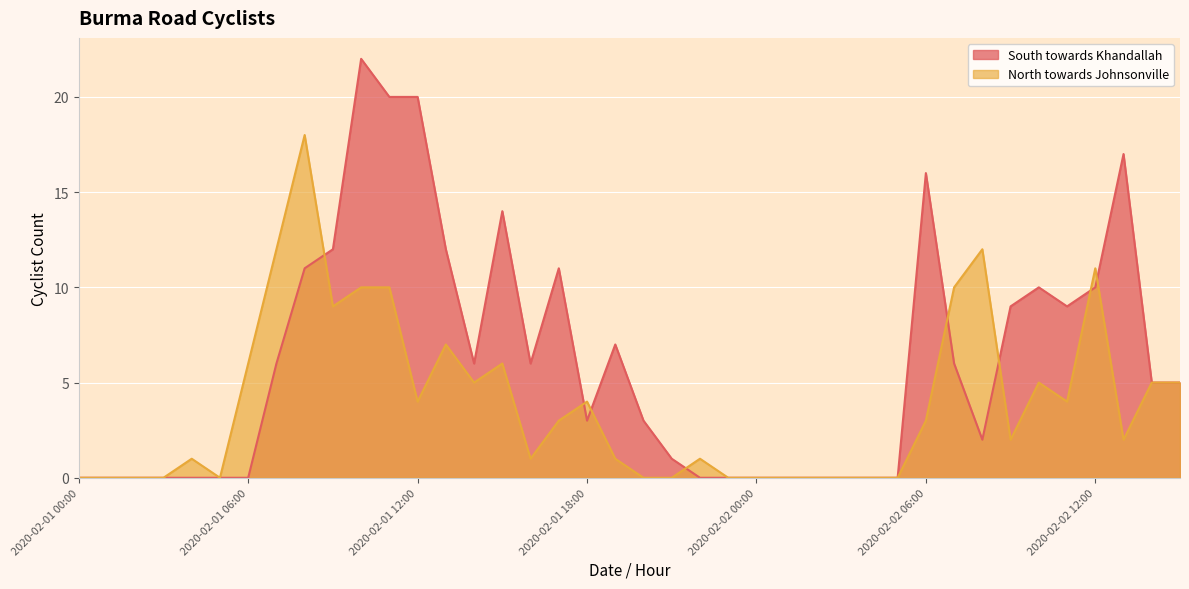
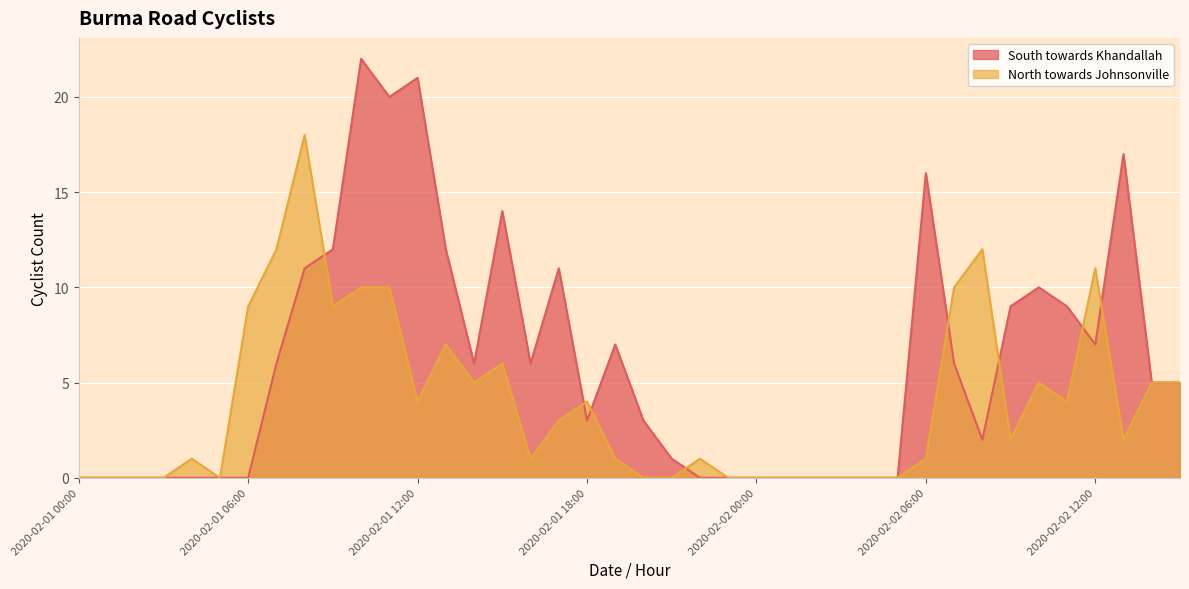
North towards Johnsonville, 2020-02-01 06:00: 6 -> 9
South towards Khandallah, 2020-02-01 12:00: 20 -> 21
North towards Johnsonville, 2020-02-02 06:00: 3 -> 1
South towards Khandallah, 2020-02-02 12:00: 10 -> 7
